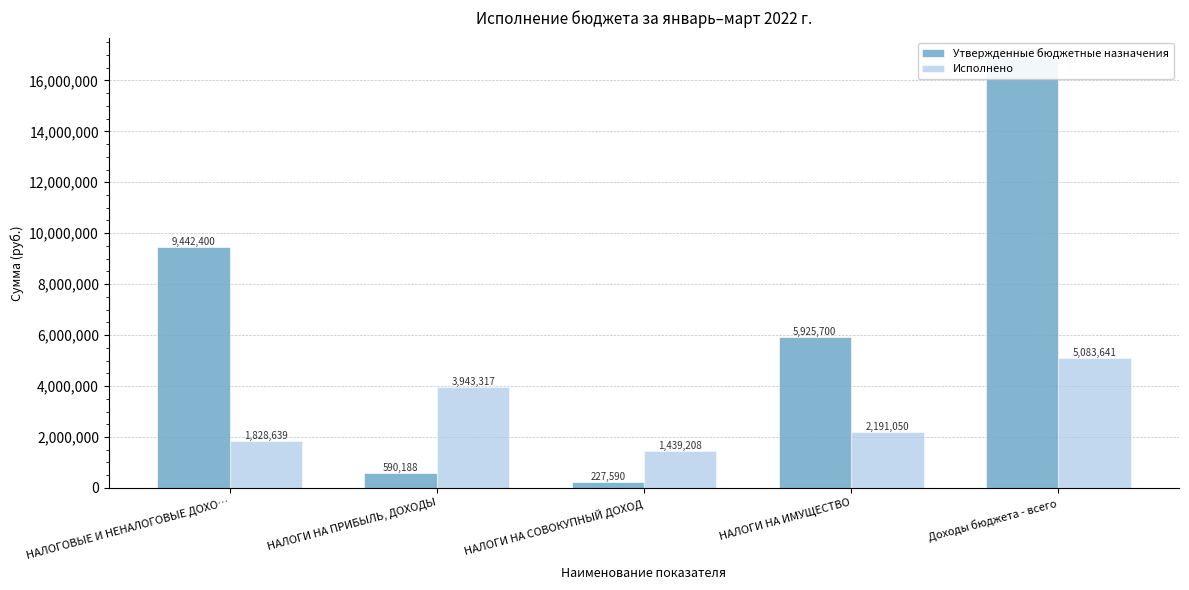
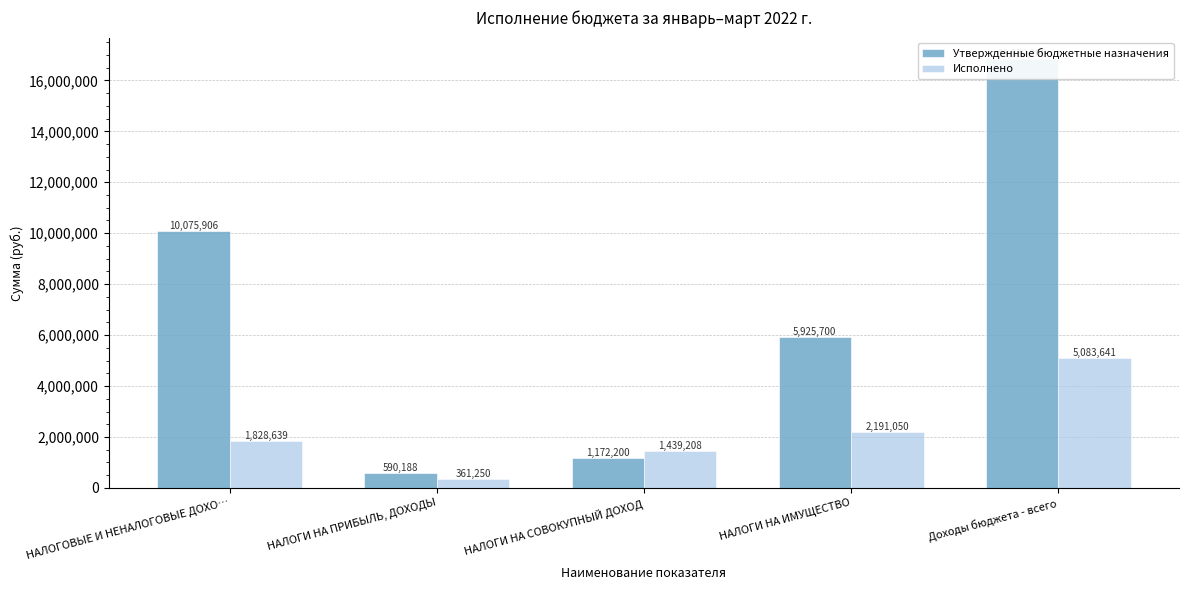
Утвержденные бюджетные назначения, НАЛОГОВЫЕ И НЕНАЛОГОВЫЕ ДОХО…: 9,442,400 -> 10,075,906
Исполнено, НАЛОГИ НА ПРИБЫЛЬ, ДОХОДЫ: 3,943,317 -> 361,250
Утвержденные бюджетные назначения, НАЛОГИ НА СОВОКУПНЫЙ ДОХОД: 227,590 -> 1,172,200
